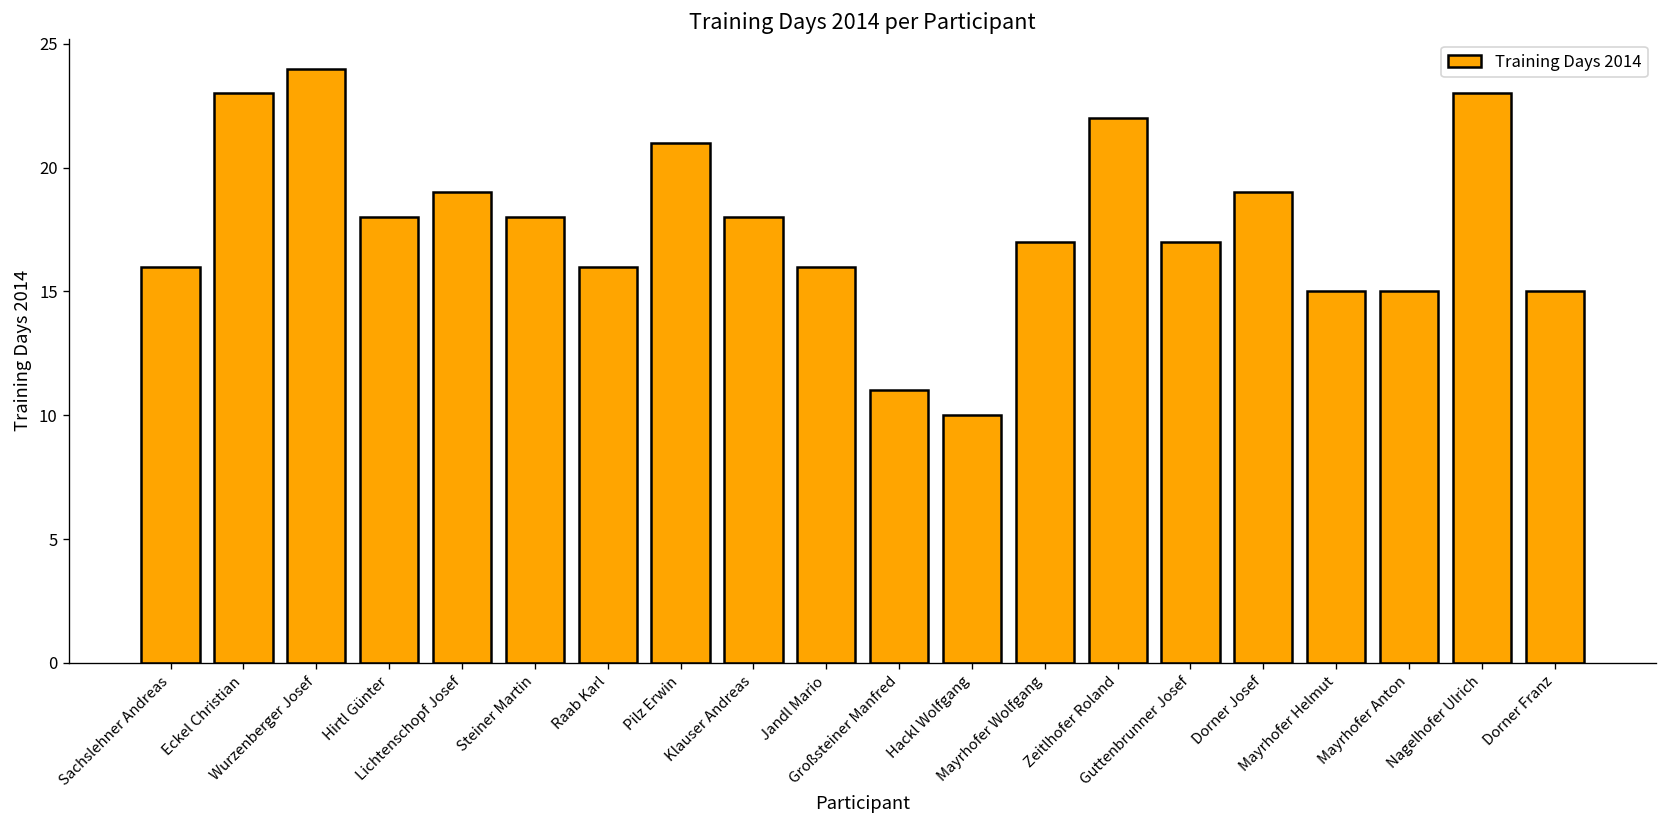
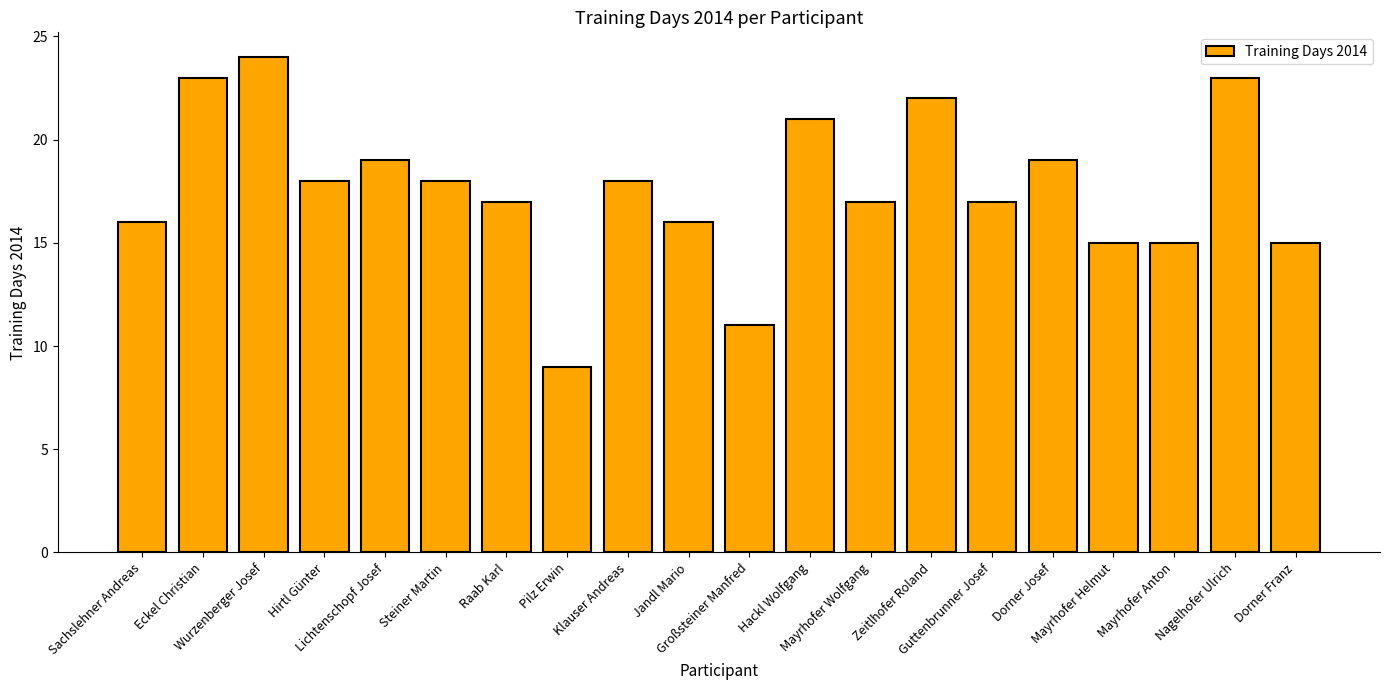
Raab Karl: 16 -> 17
Pilz Erwin: 21 -> 9
Hackl Wolfgang: 10 -> 21
